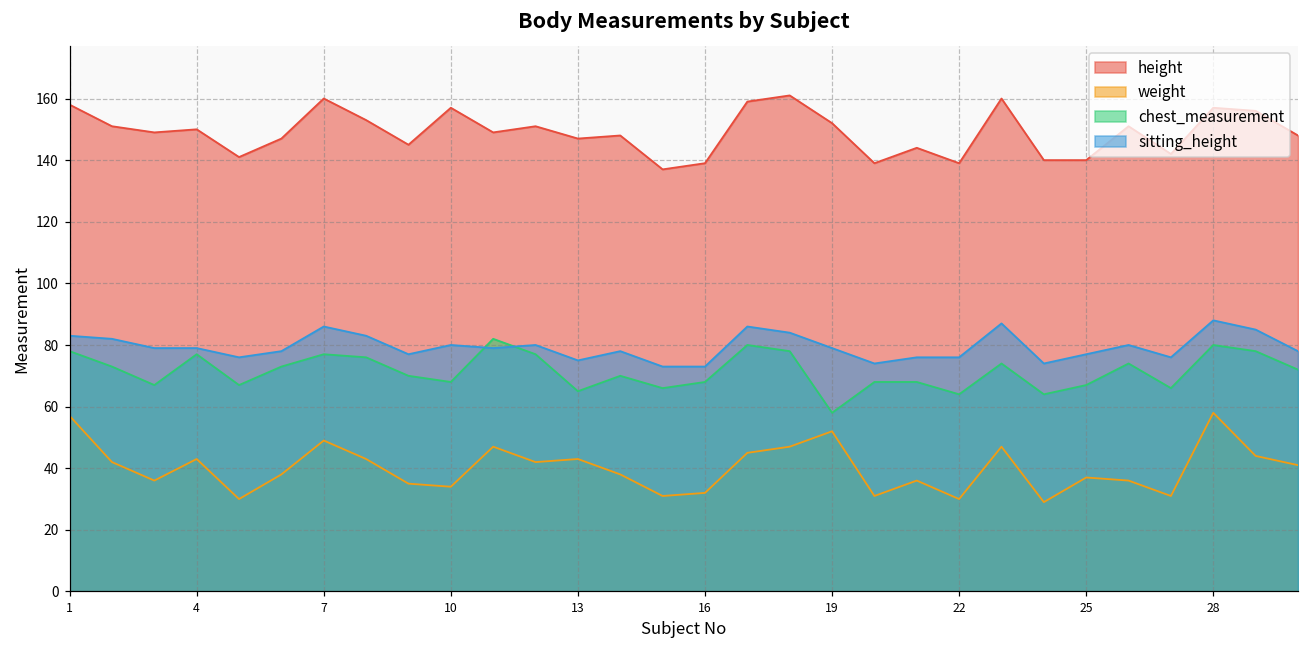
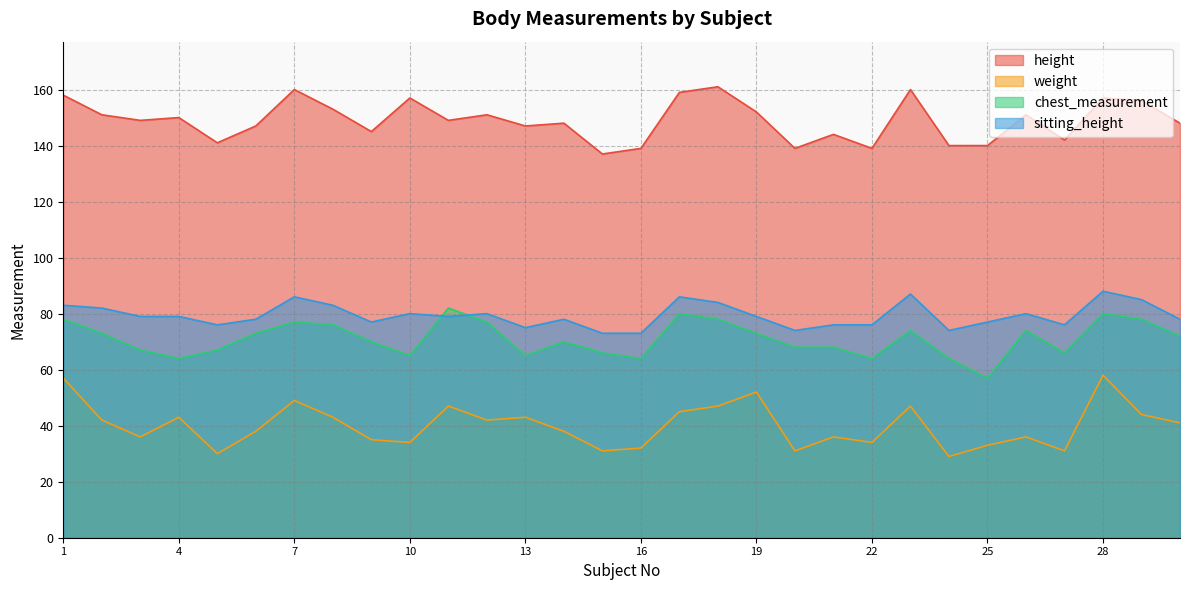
chest_measurement, 4: 77 -> 64
chest_measurement, 10: 68 -> 65
chest_measurement, 16: 68 -> 64
chest_measurement, 19: 58 -> 73
weight, 22: 30 -> 34
weight, 25: 37 -> 33
chest_measurement, 25: 67 -> 57
